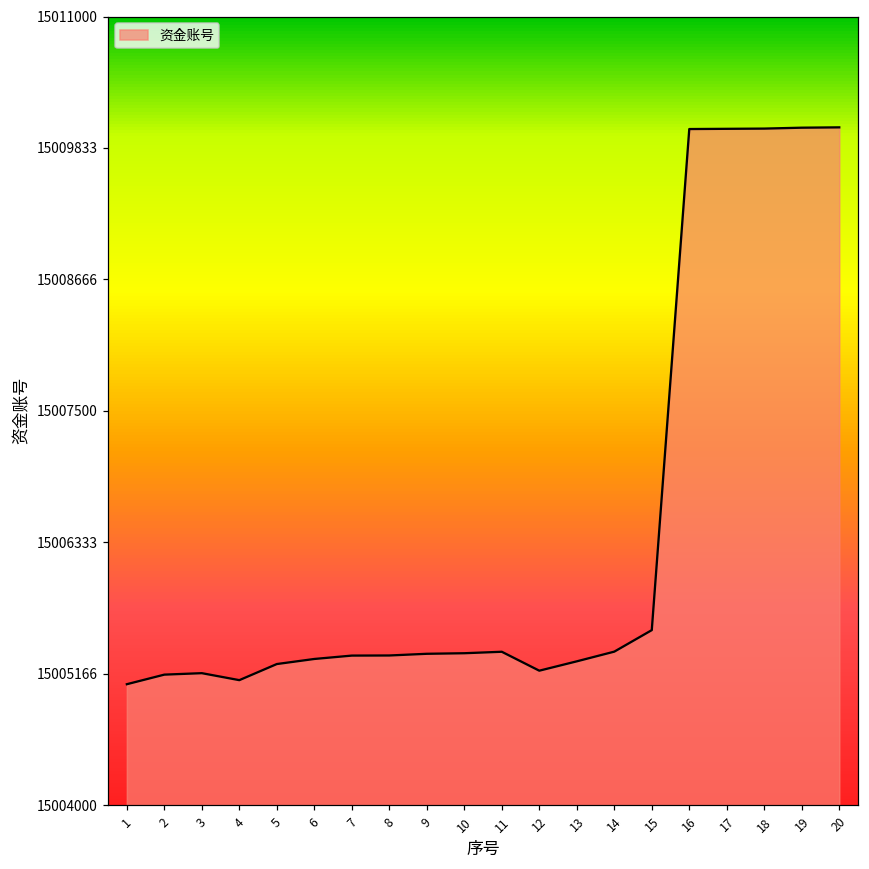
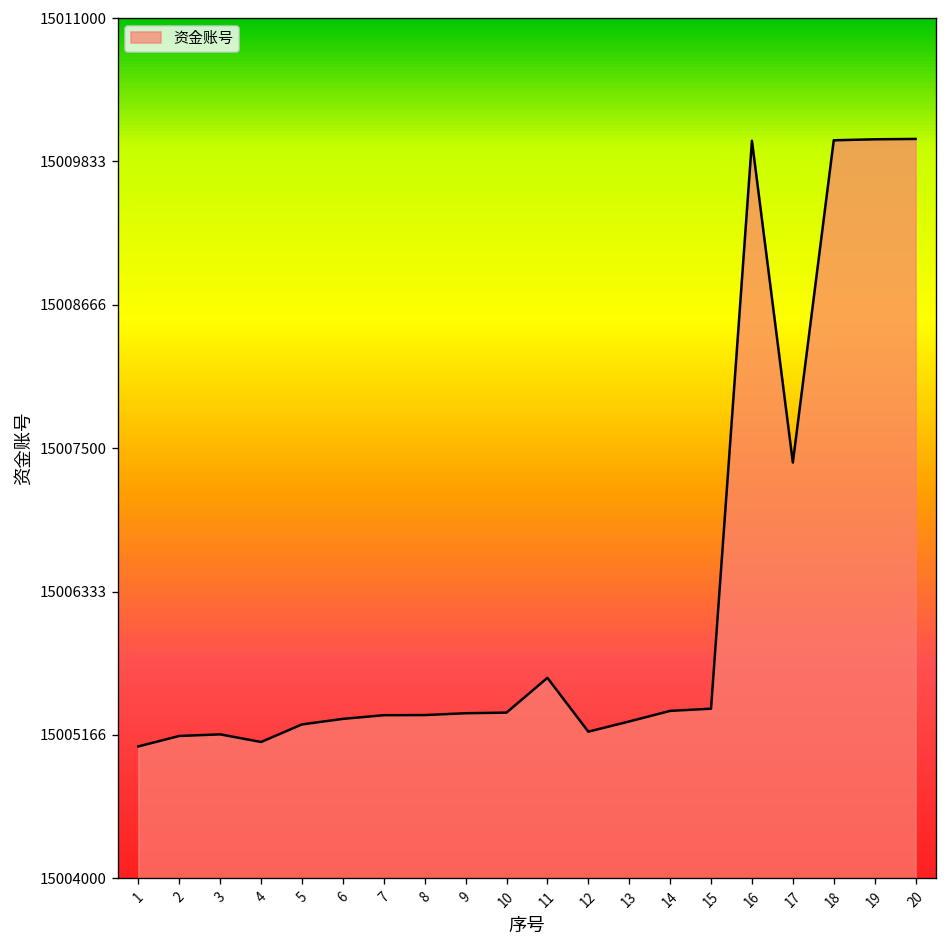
11: 15005360 -> 15005630
15: 15005550 -> 15005380
17: 15010000 -> 15007380
